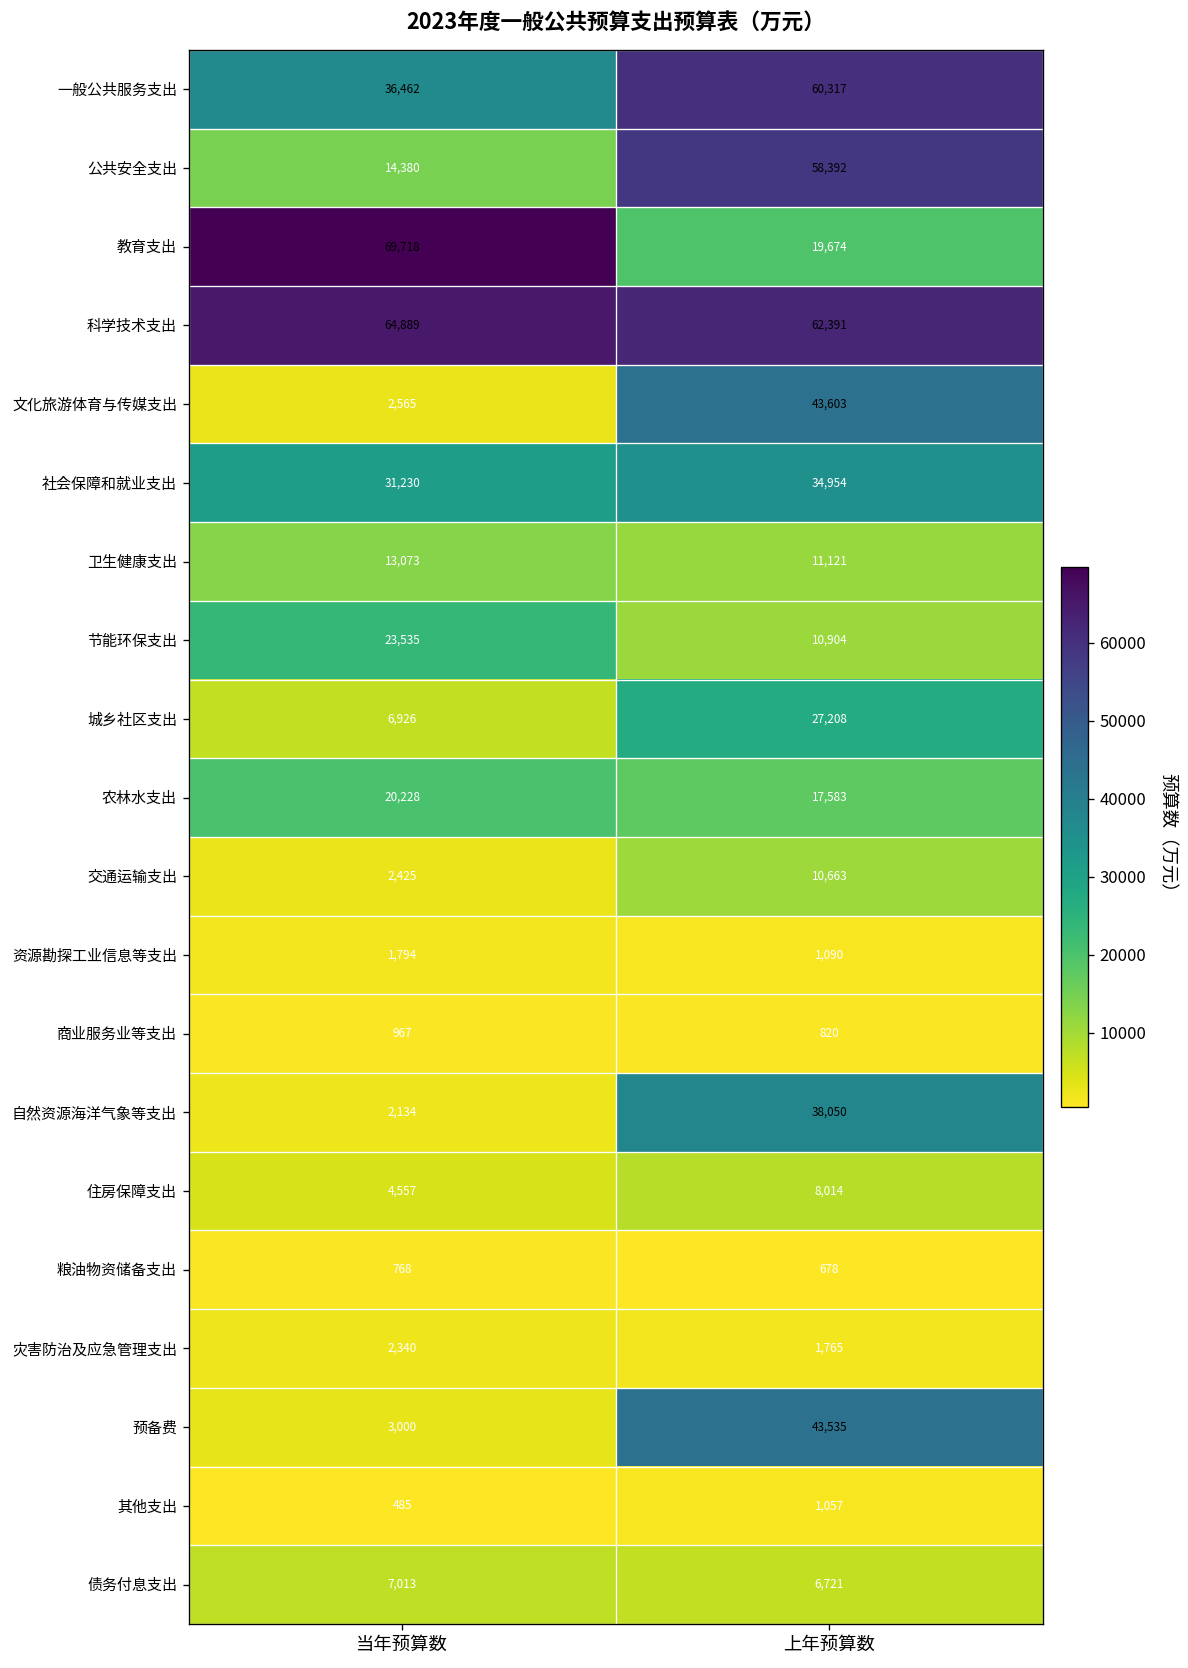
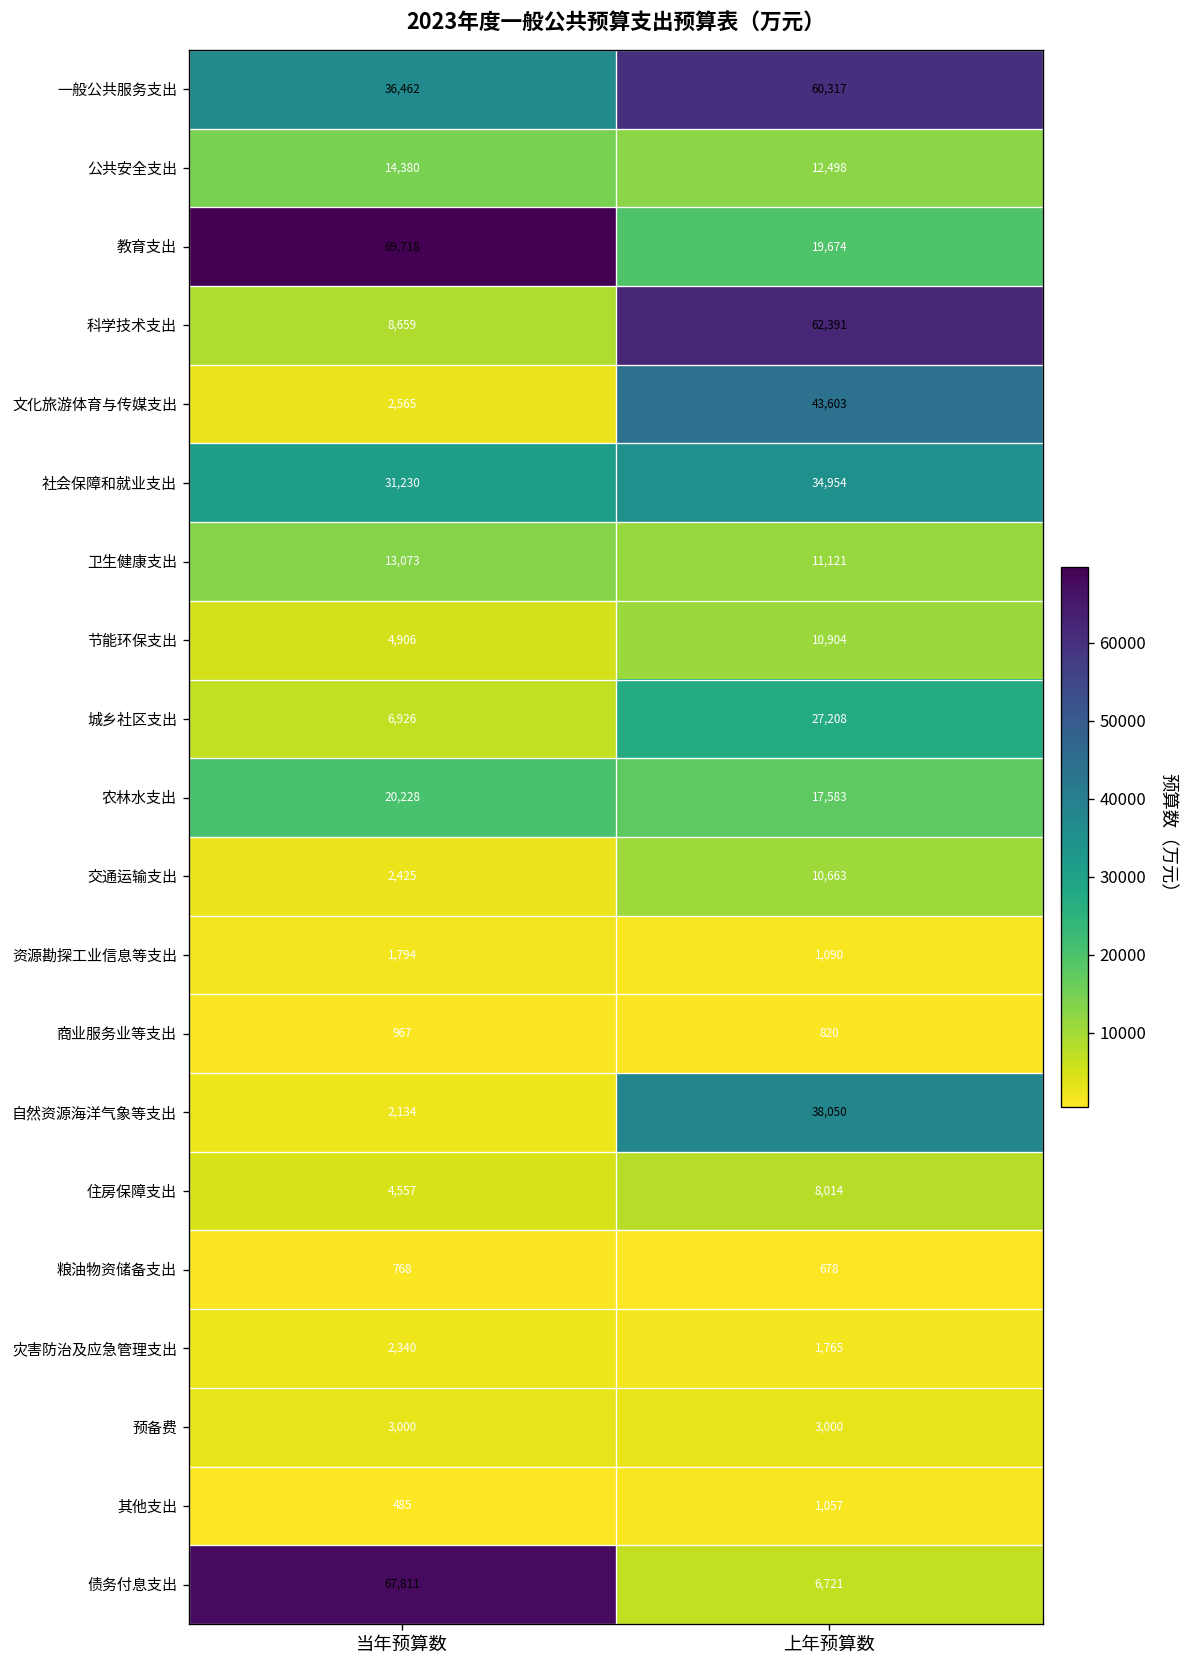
公共安全支出, 上年预算数: 58,392 -> 12,498
科学技术支出, 当年预算数: 64,889 -> 8,659
节能环保支出, 当年预算数: 23,535 -> 4,906
预备费, 上年预算数: 43,535 -> 3,000
债务付息支出, 当年预算数: 7,013 -> 67,811
